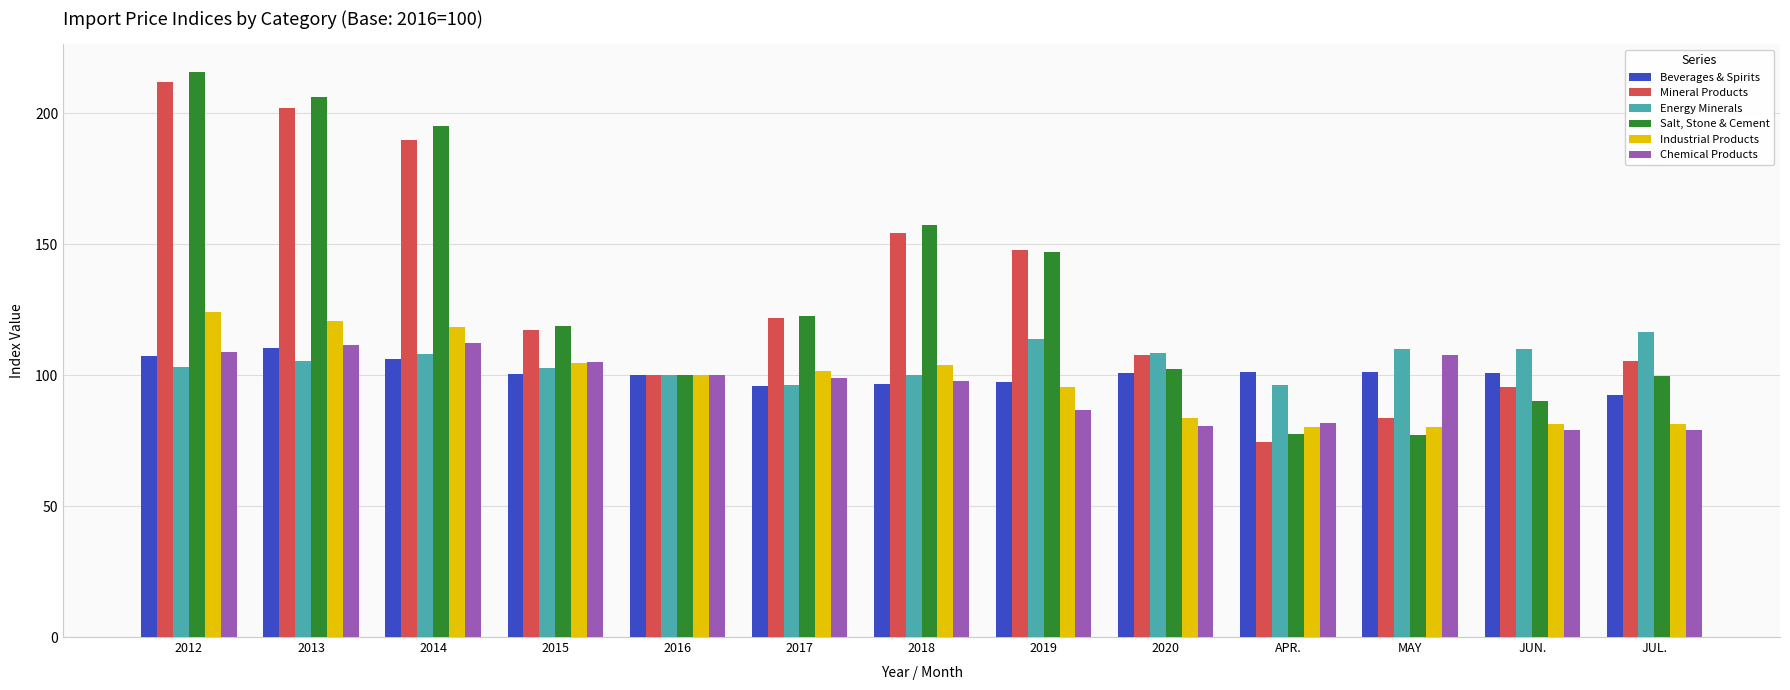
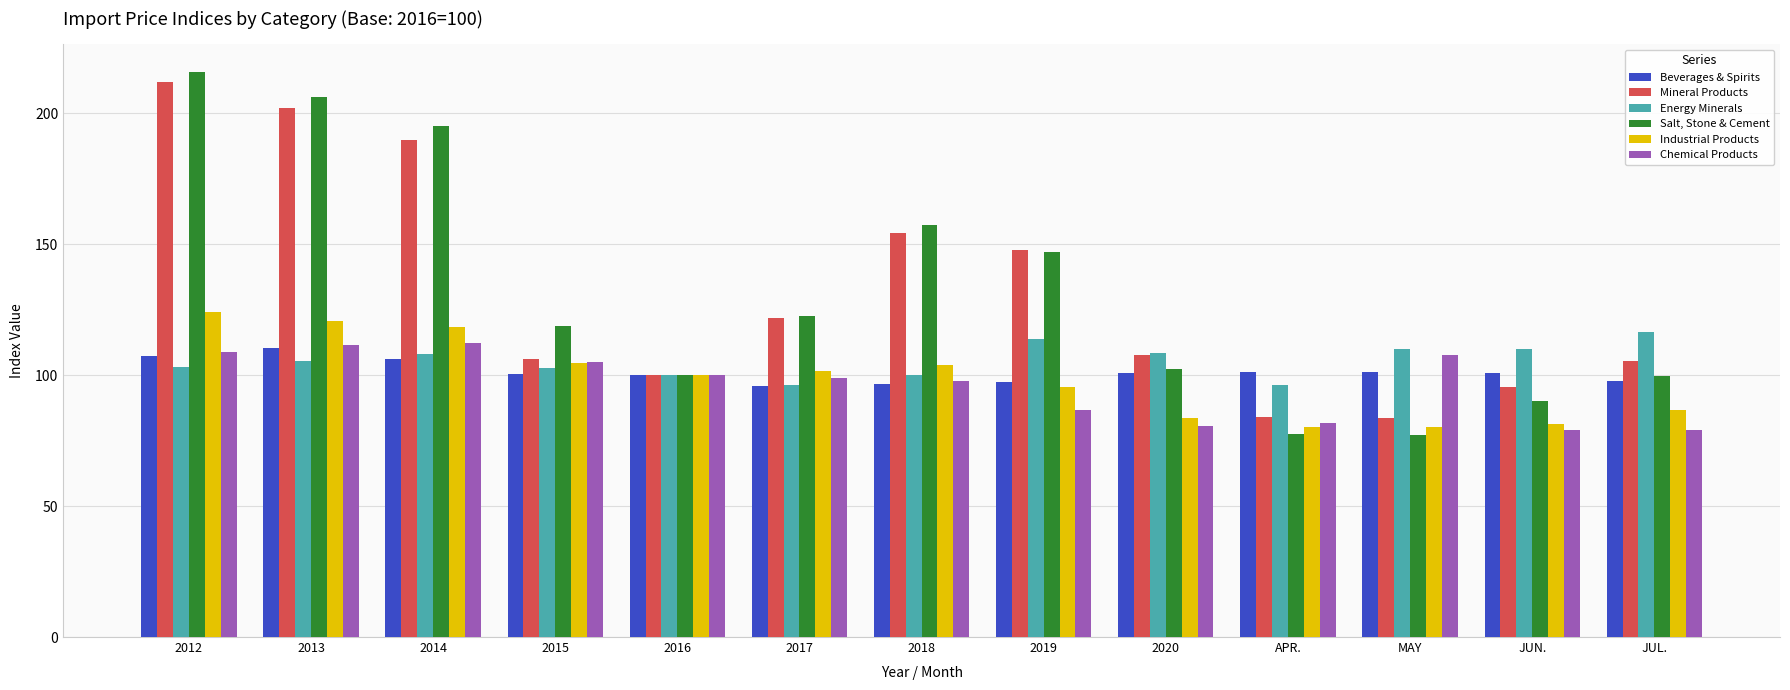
Mineral Products, 2015: 117 -> 106
Mineral Products, APR.: 75 -> 84
Beverages & Spirits, JUL.: 93 -> 98
Industrial Products, JUL.: 81 -> 87
